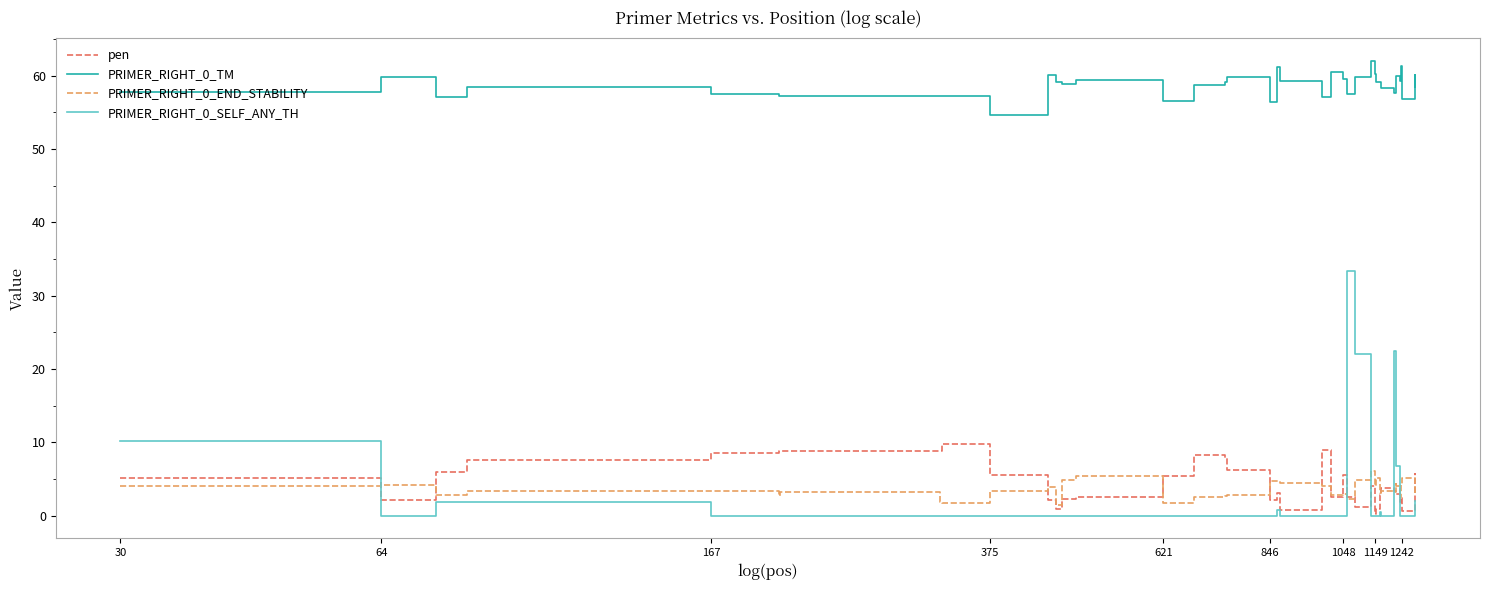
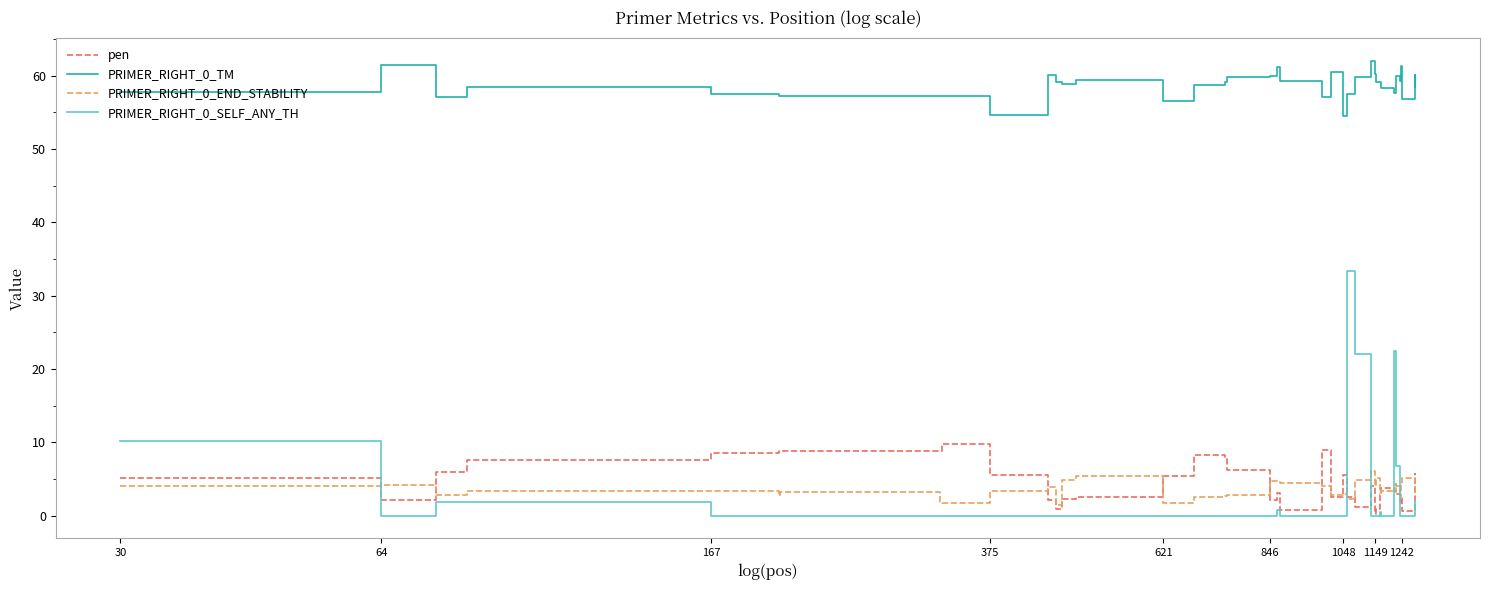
PRIMER_RIGHT_0_TM, 64: 60 -> 62
PRIMER_RIGHT_0_TM, 846: 56 -> 60
PRIMER_RIGHT_0_TM, 1048: 60 -> 55
